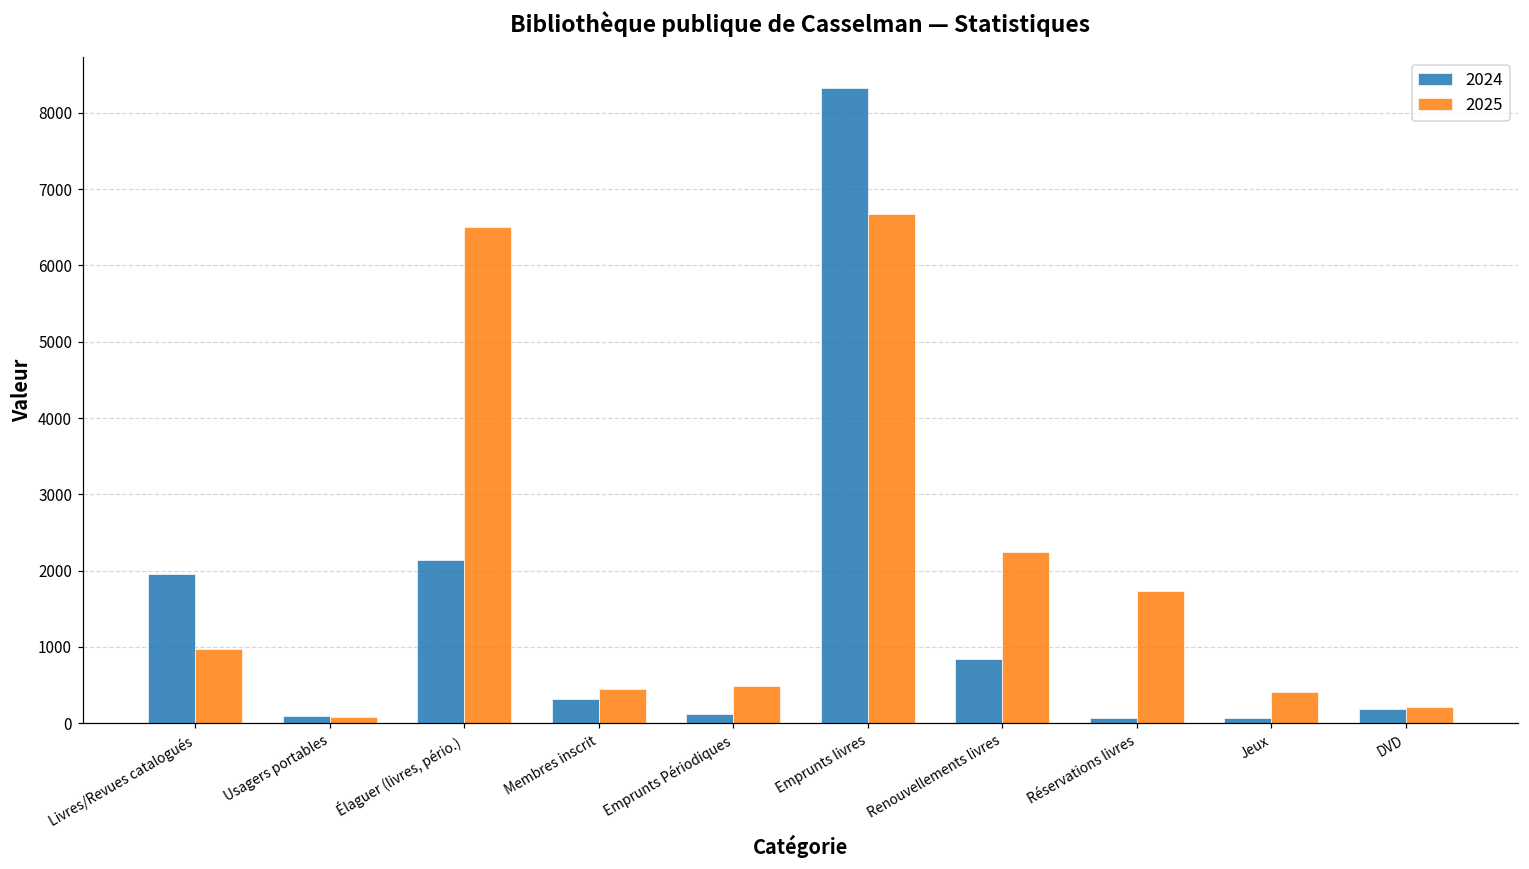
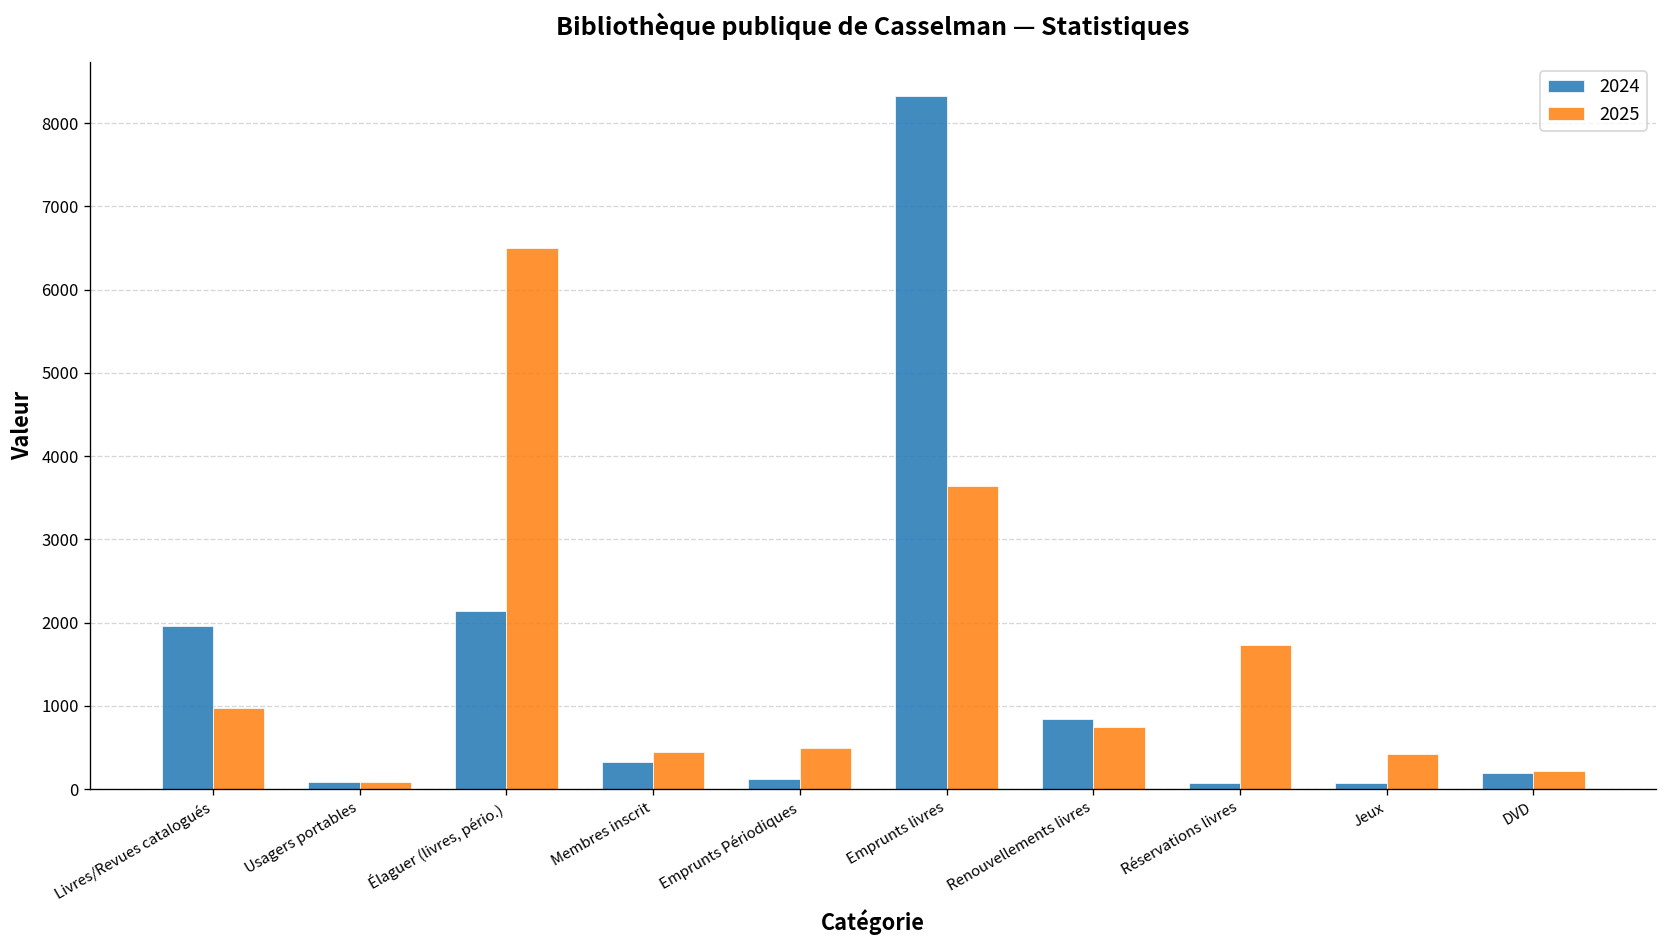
2025, Emprunts livres: 6700 -> 3600
2025, Renouvellements livres: 2200 -> 800
